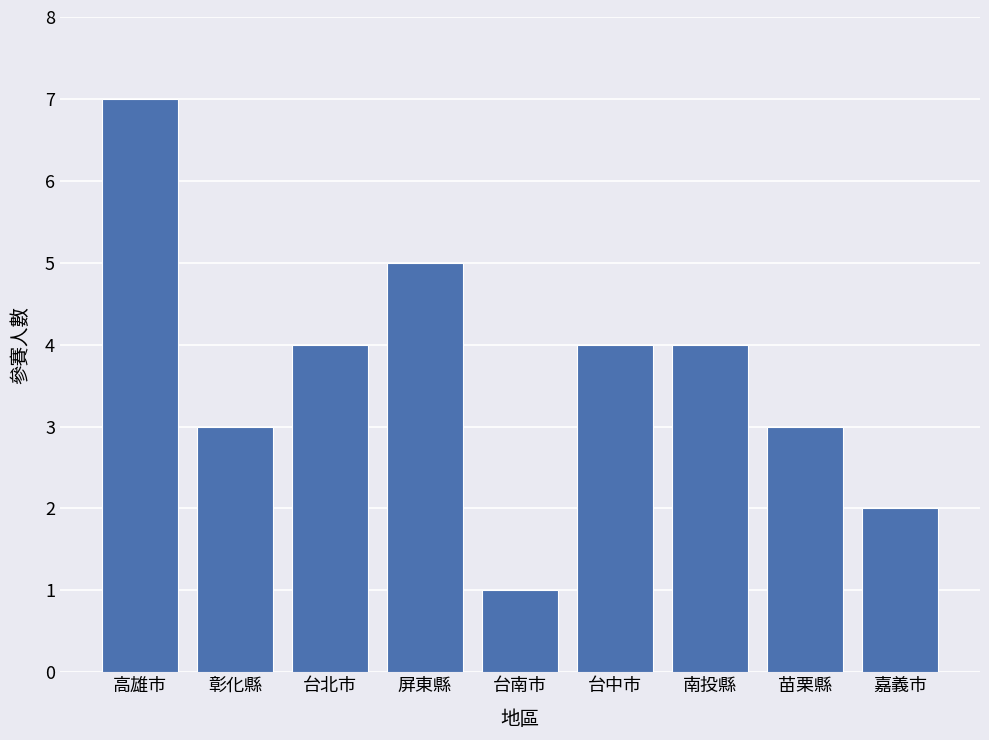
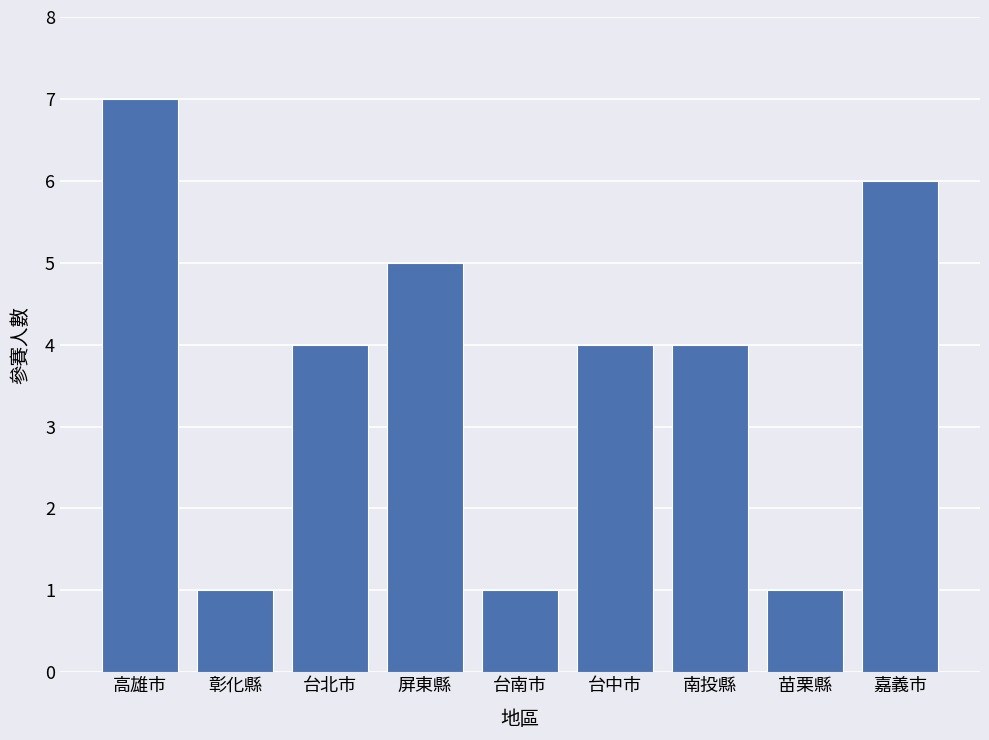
彰化縣: 3 -> 1
苗栗縣: 3 -> 1
嘉義市: 2 -> 6
